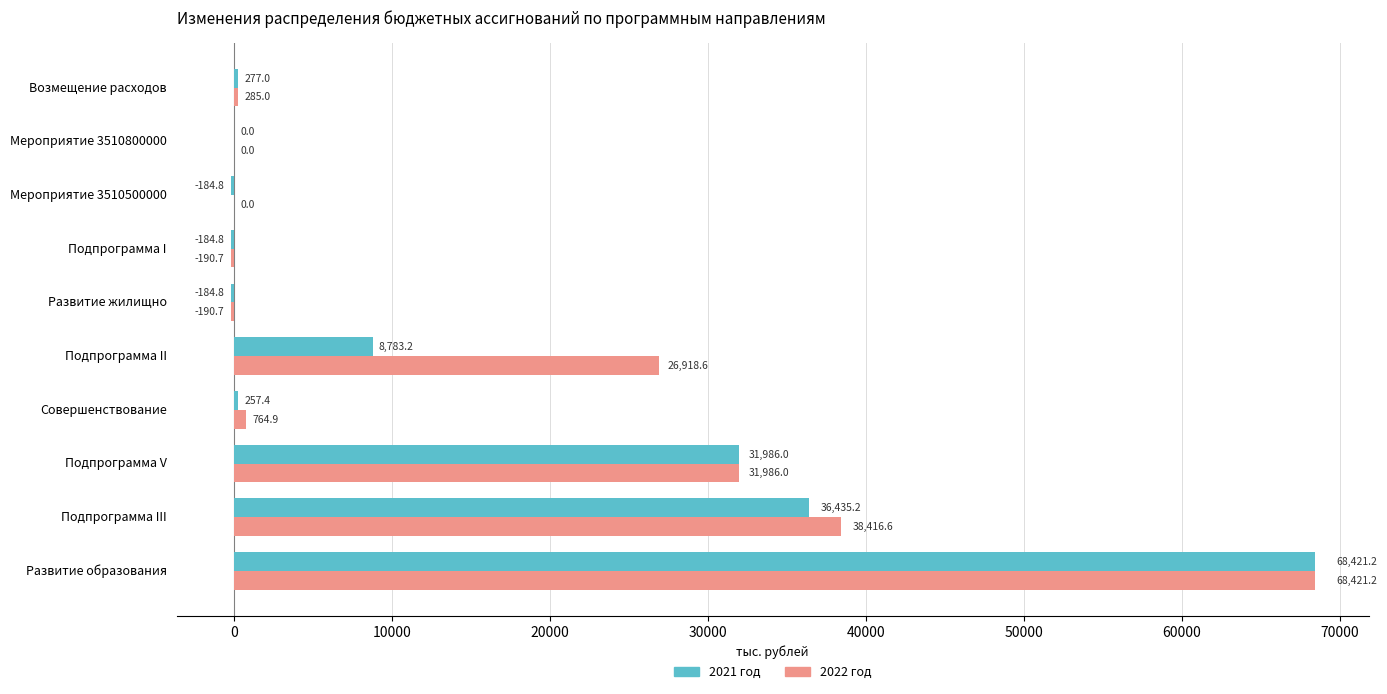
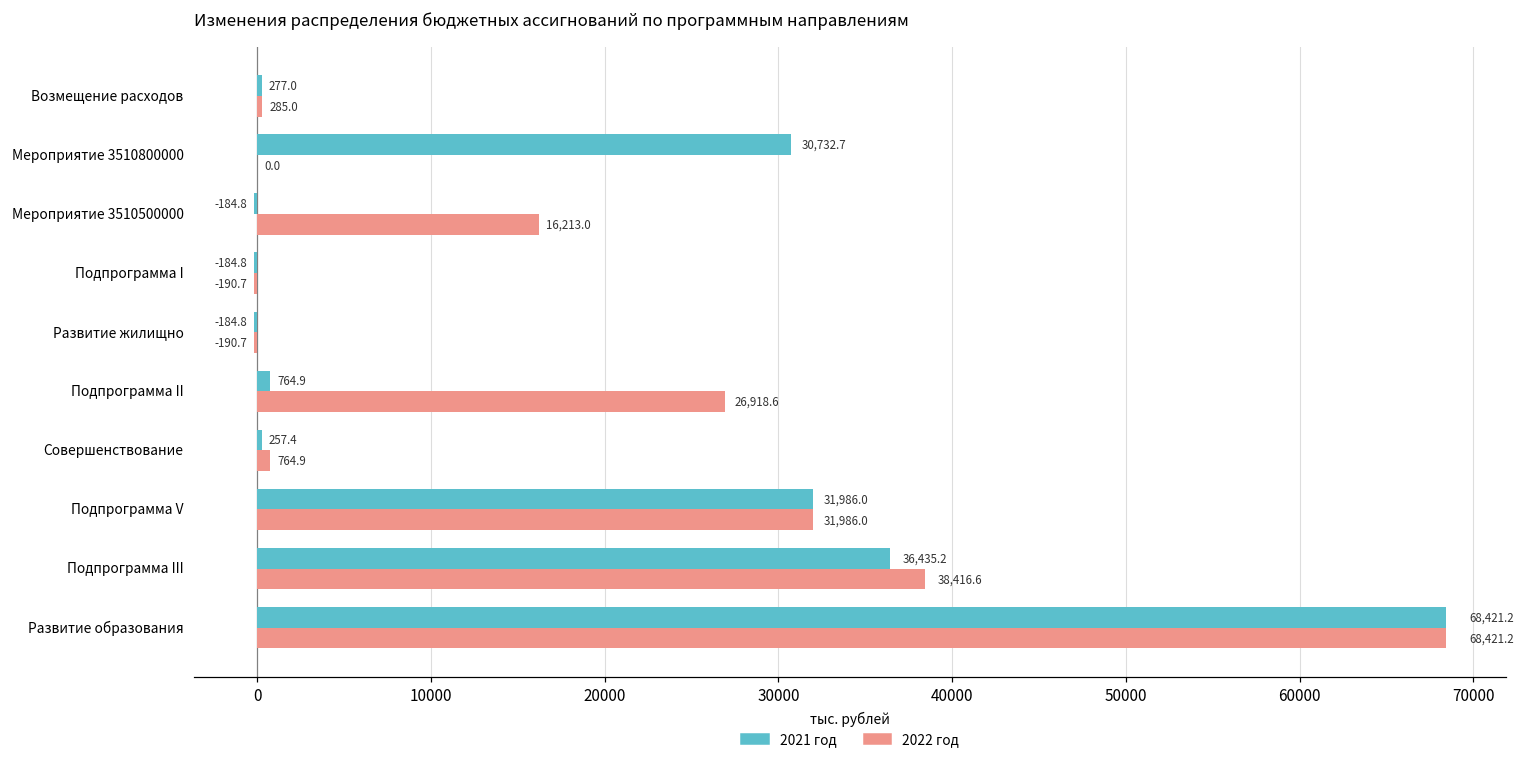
2021 год, Мероприятие 3510800000: 0.0 -> 30,732.7
2022 год, Мероприятие 3510500000: 0.0 -> 16,213.0
2021 год, Подпрограмма II: 8,783.2 -> 764.9
